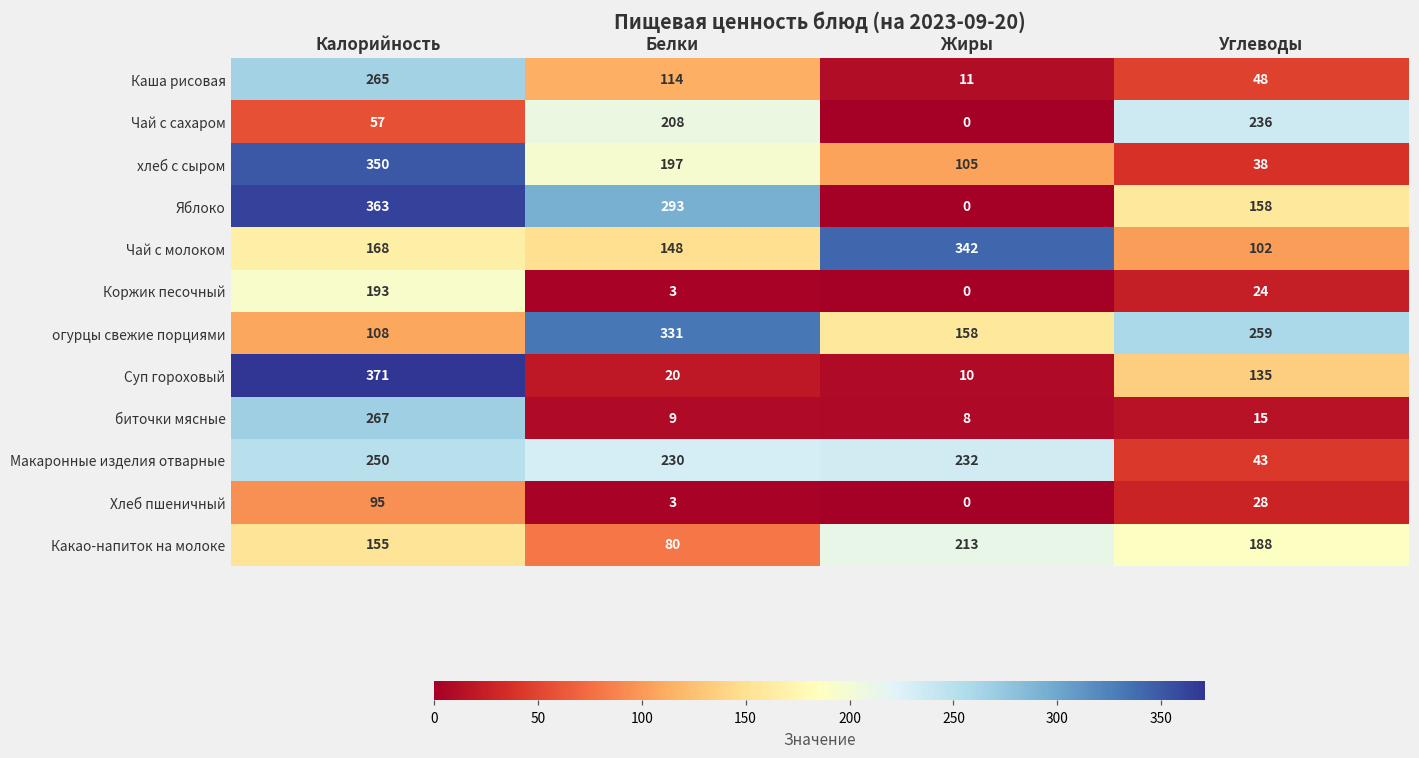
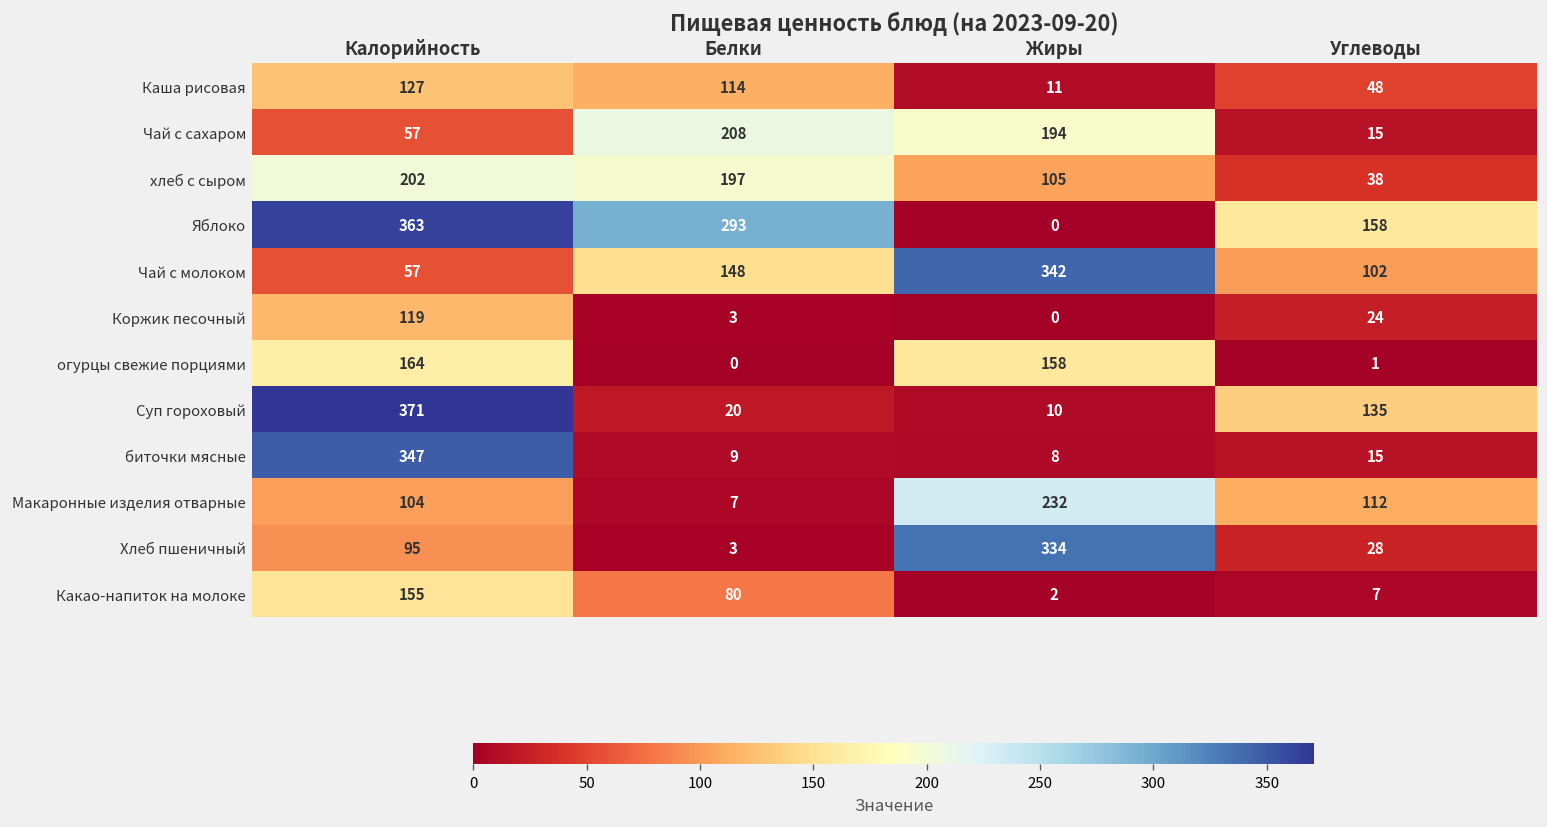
Каша рисовая, Калорийность: 265 -> 127
Чай с сахаром, Жиры: 0 -> 194
Чай с сахаром, Углеводы: 236 -> 15
хлеб с сыром, Калорийность: 350 -> 202
Чай с молоком, Калорийность: 168 -> 57
Коржик песочный, Калорийность: 193 -> 119
огурцы свежие порциями, Калорийность: 108 -> 164
огурцы свежие порциями, Белки: 331 -> 0
огурцы свежие порциями, Углеводы: 259 -> 1
биточки мясные, Калорийность: 267 -> 347
Макаронные изделия отварные, Калорийность: 250 -> 104
Макаронные изделия отварные, Белки: 230 -> 7
Макаронные изделия отварные, Углеводы: 43 -> 112
Хлеб пшеничный, Жиры: 0 -> 334
Какао-напиток на молоке, Жиры: 213 -> 2
Какао-напиток на молоке, Углеводы: 188 -> 7
